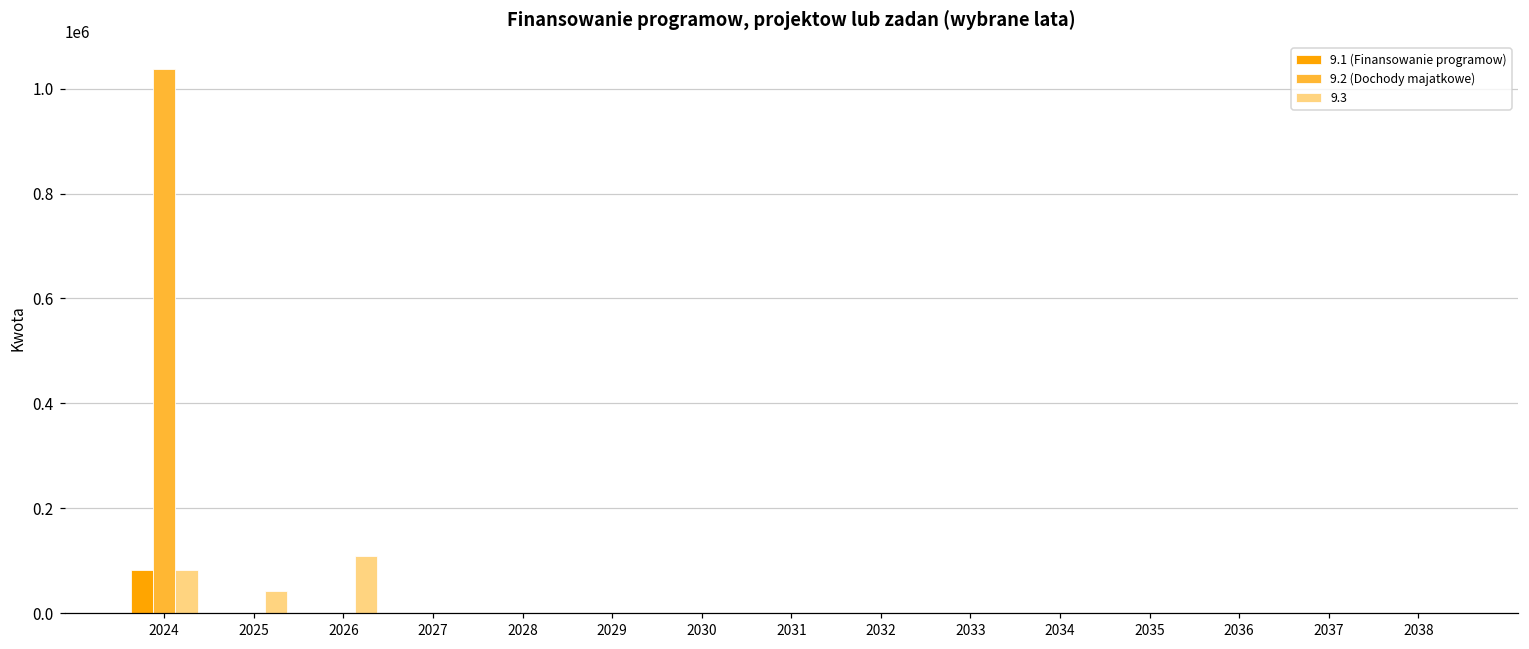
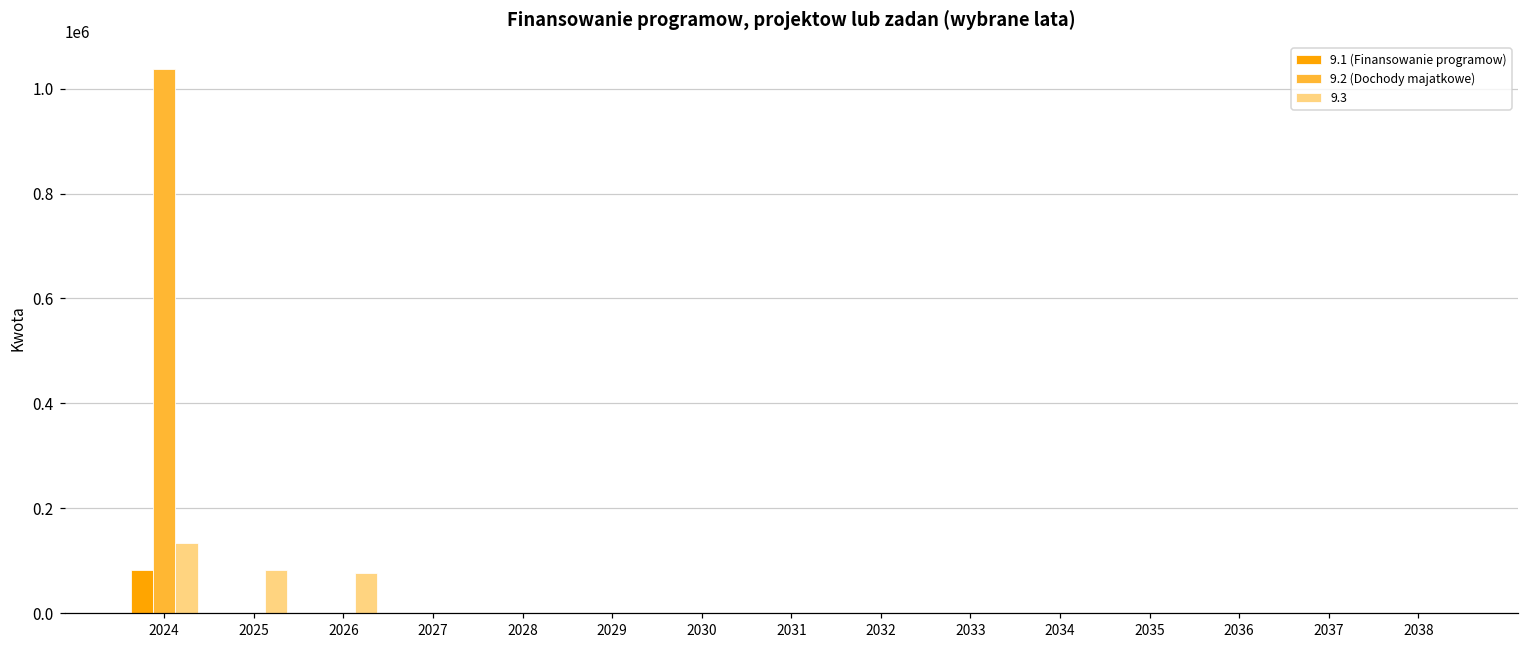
9.3, 2024: 80000 -> 130000
9.3, 2025: 40000 -> 80000
9.3, 2026: 110000 -> 80000
